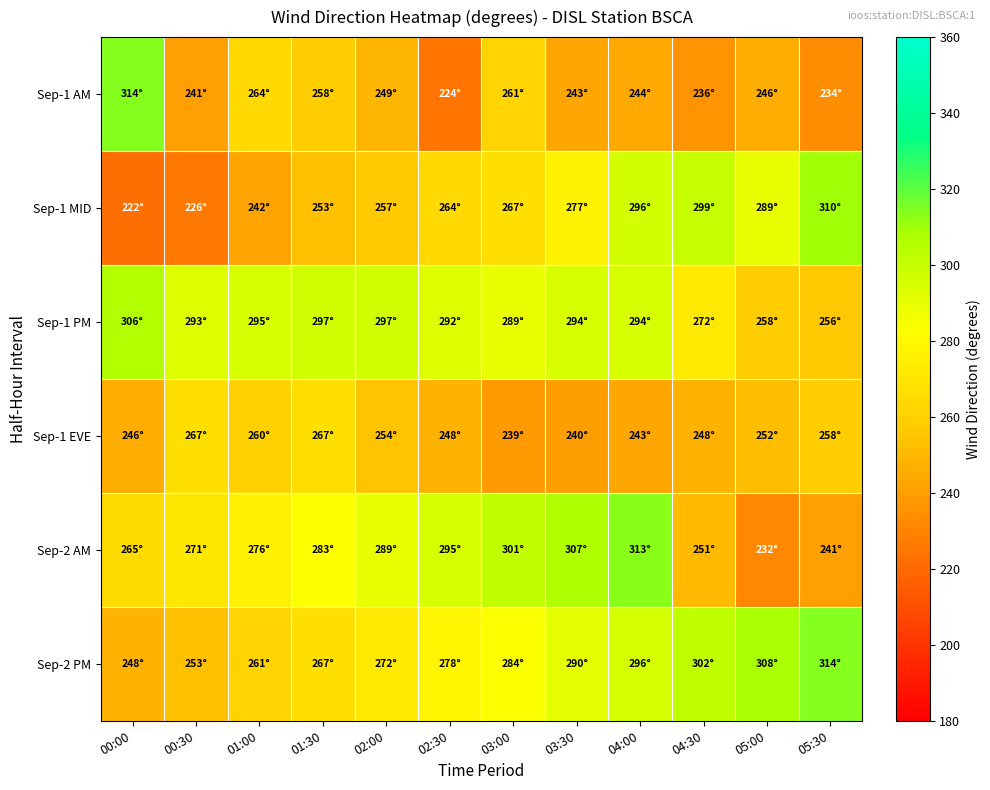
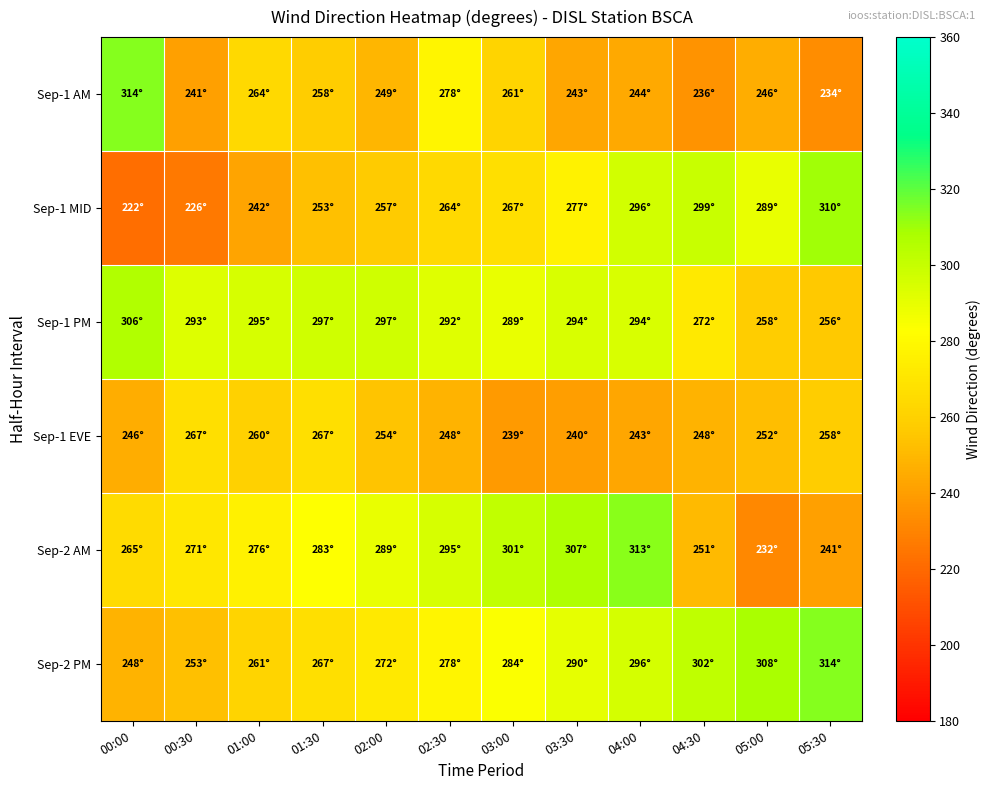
Sep-1 AM, 02:30: 224° -> 278°
